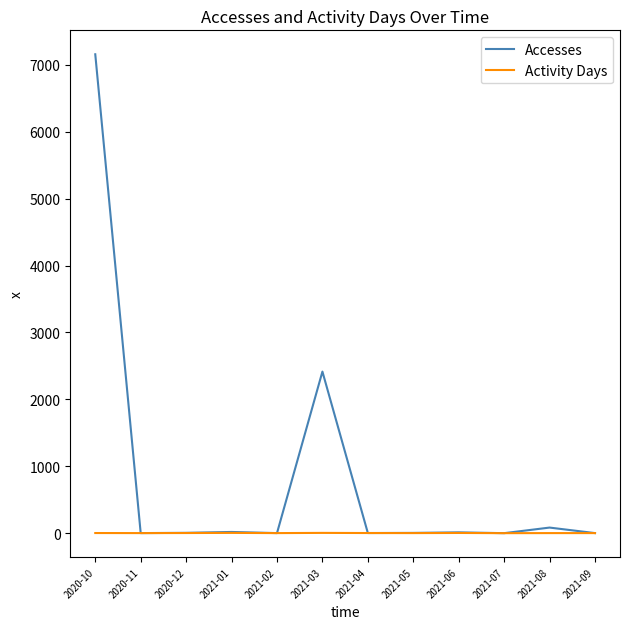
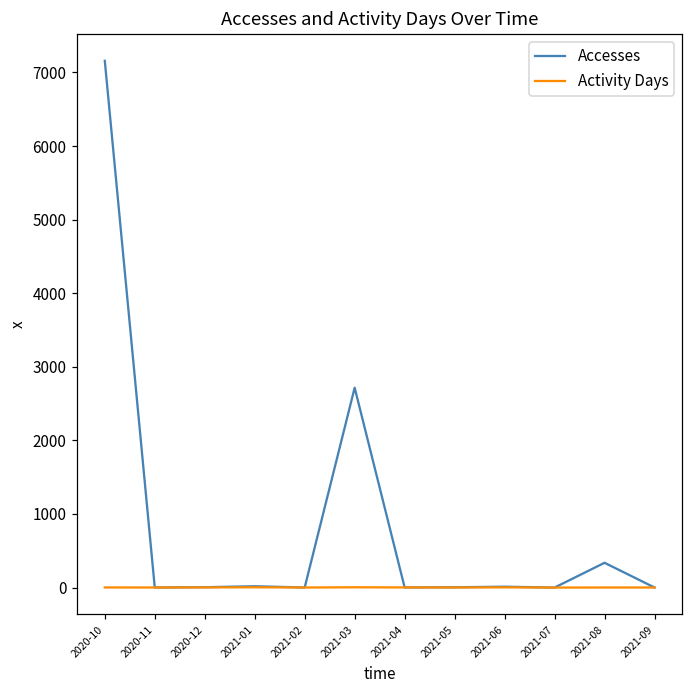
Accesses, 2021-03: 2400 -> 2700
Accesses, 2021-08: 100 -> 300
